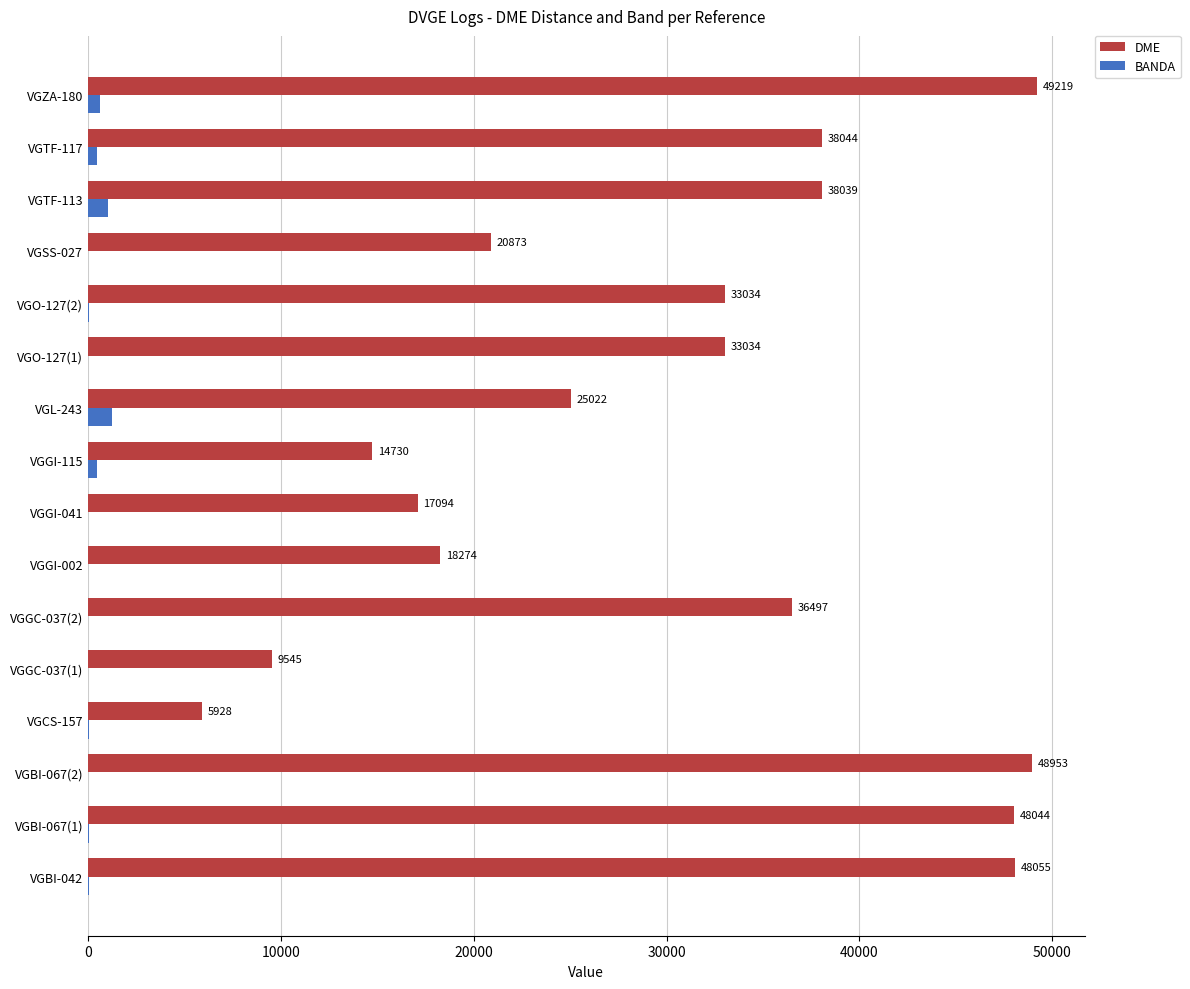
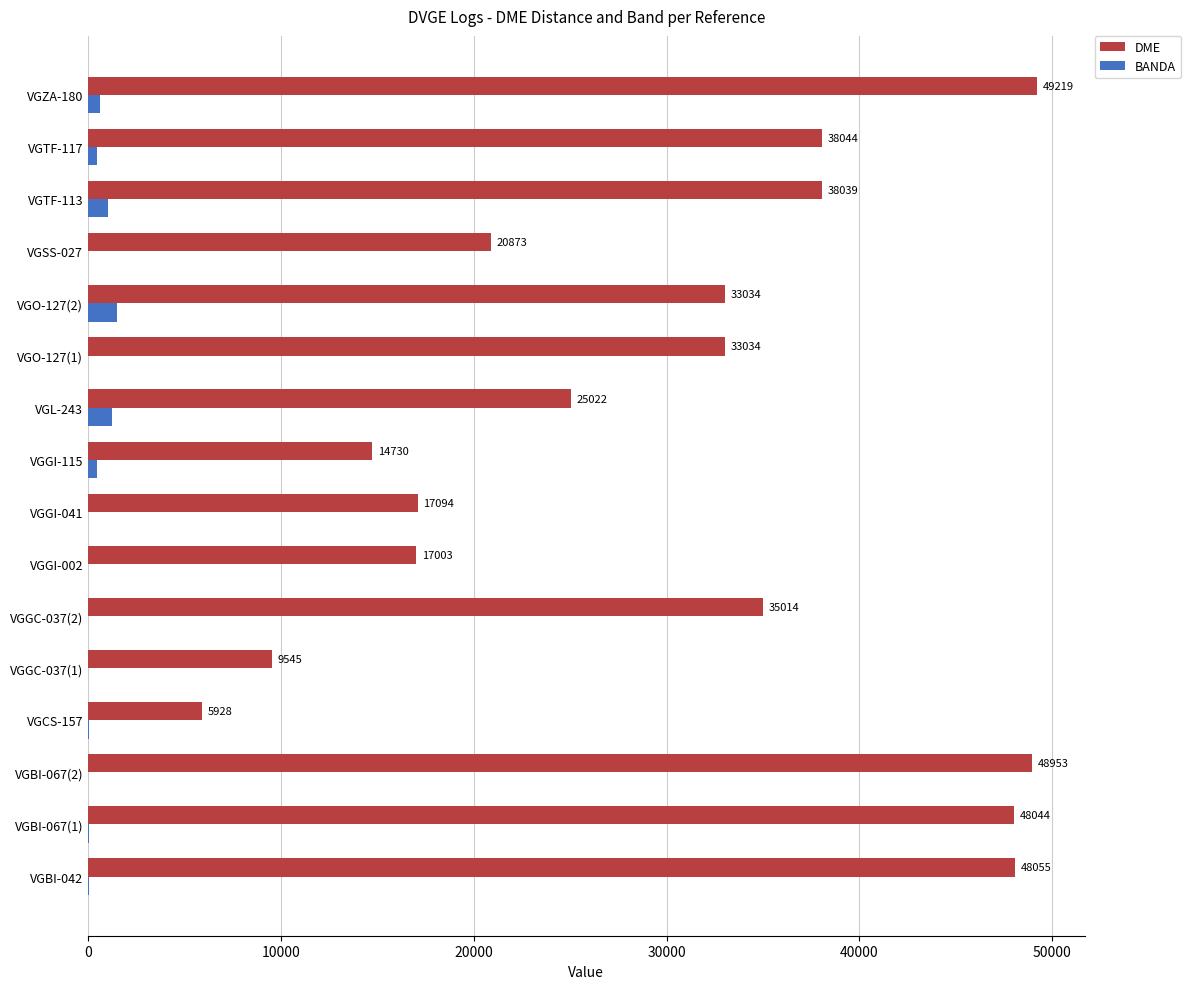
BANDA, VGO-127(2): 0 -> 1500
DME, VGGI-002: 18274 -> 17003
DME, VGGC-037(2): 36497 -> 35014
